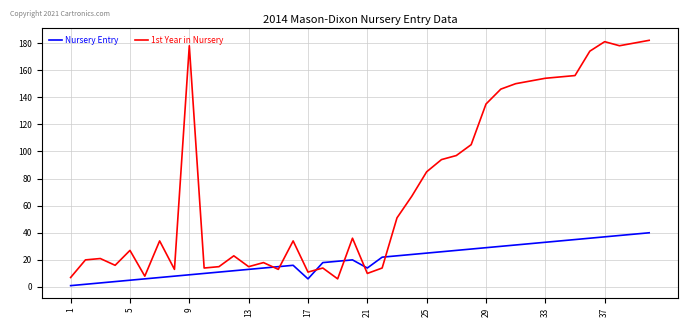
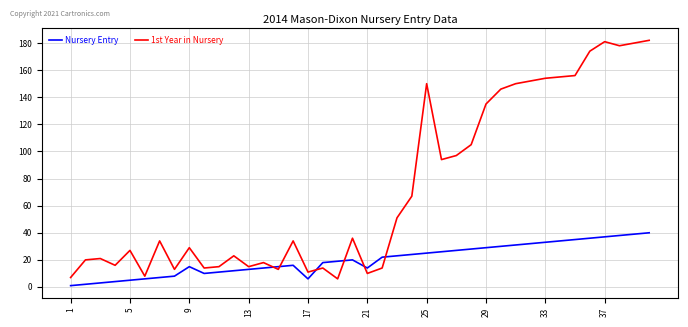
Nursery Entry, 9: 9 -> 15
1st Year in Nursery, 9: 178 -> 29
1st Year in Nursery, 25: 85 -> 150
